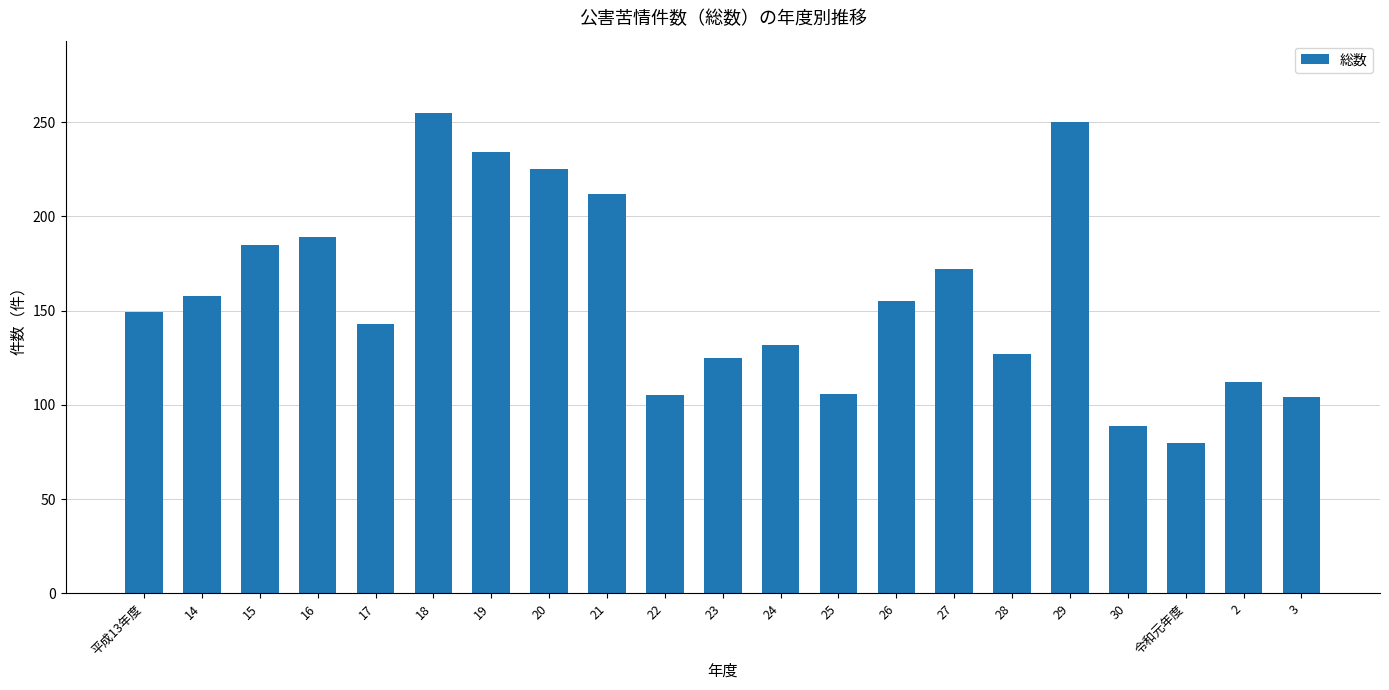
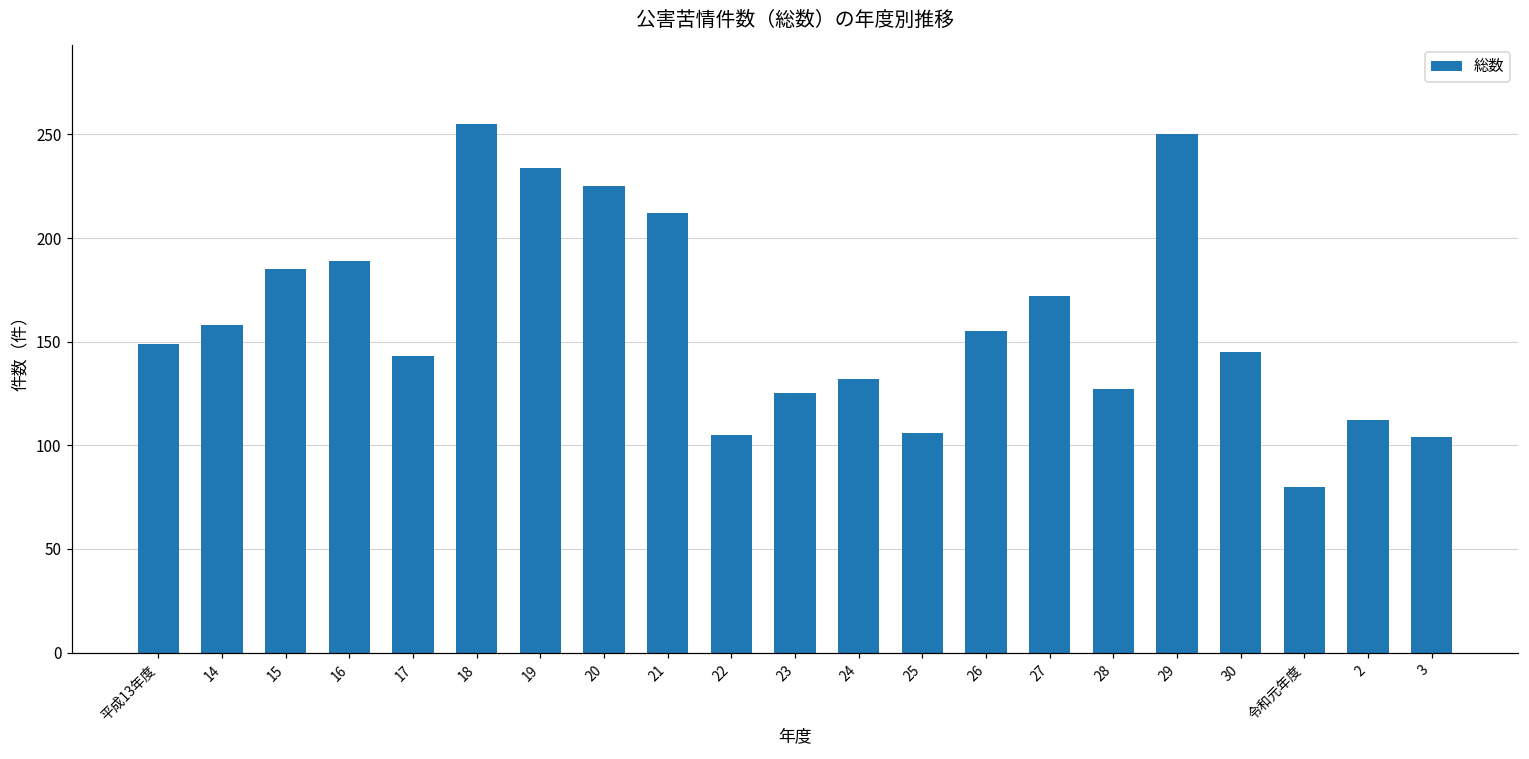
30: 89 -> 145
